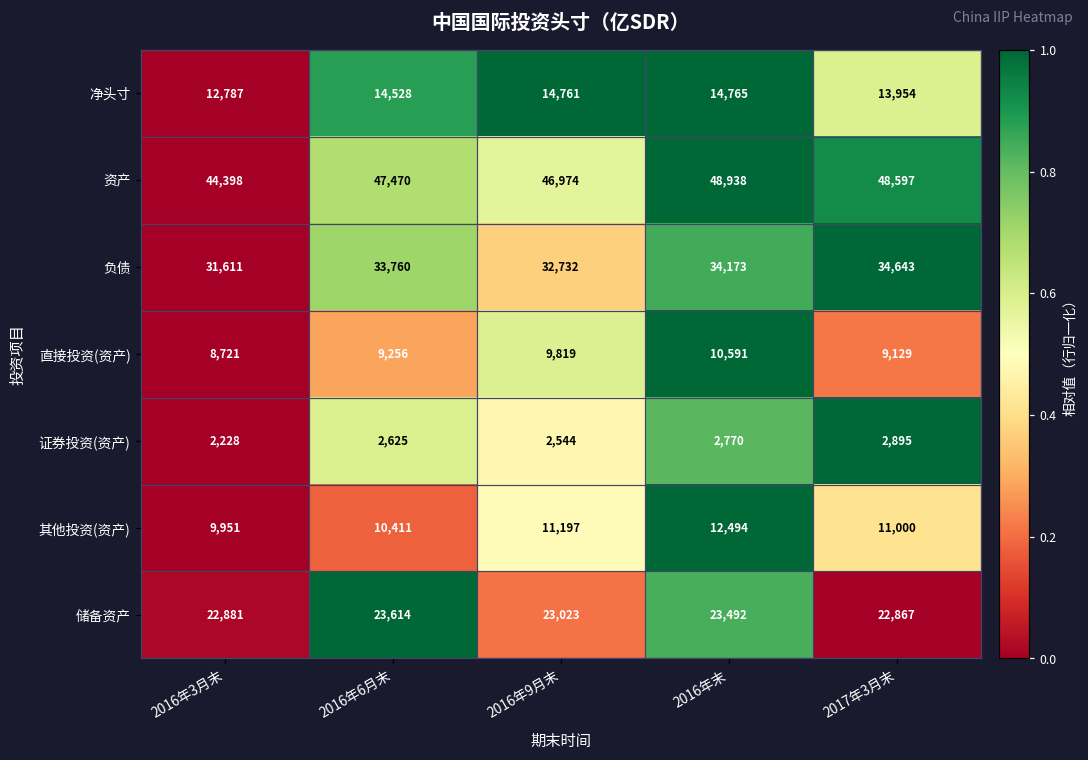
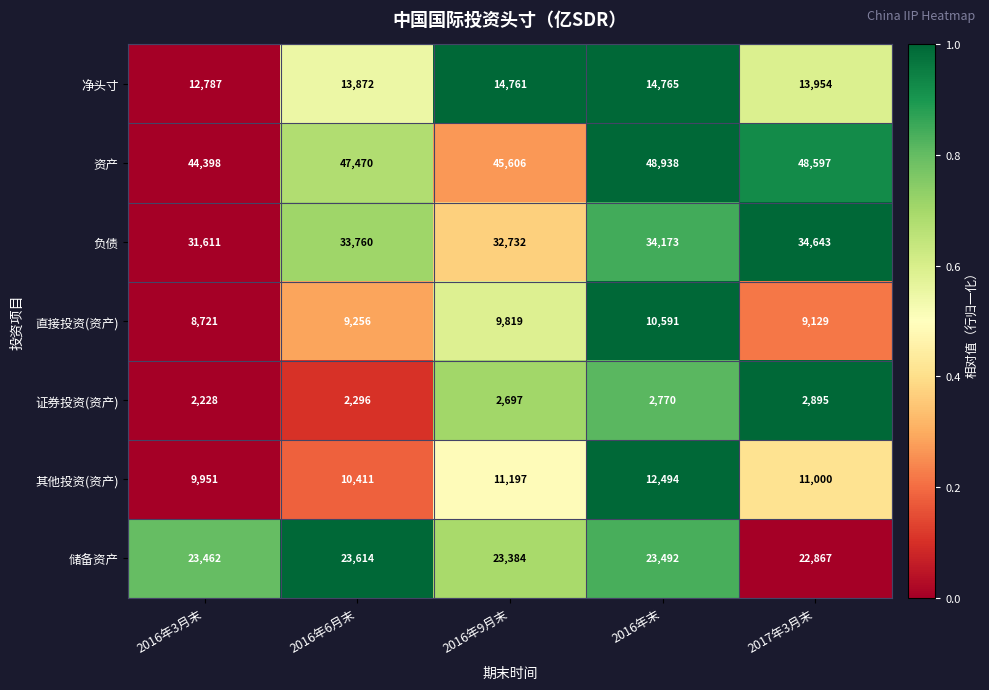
净头寸, 2016年6月末: 14,528 -> 13,872
资产, 2016年9月末: 46,974 -> 45,606
证券投资(资产), 2016年6月末: 2,625 -> 2,296
证券投资(资产), 2016年9月末: 2,544 -> 2,697
储备资产, 2016年3月末: 22,881 -> 23,462
储备资产, 2016年9月末: 23,023 -> 23,384
